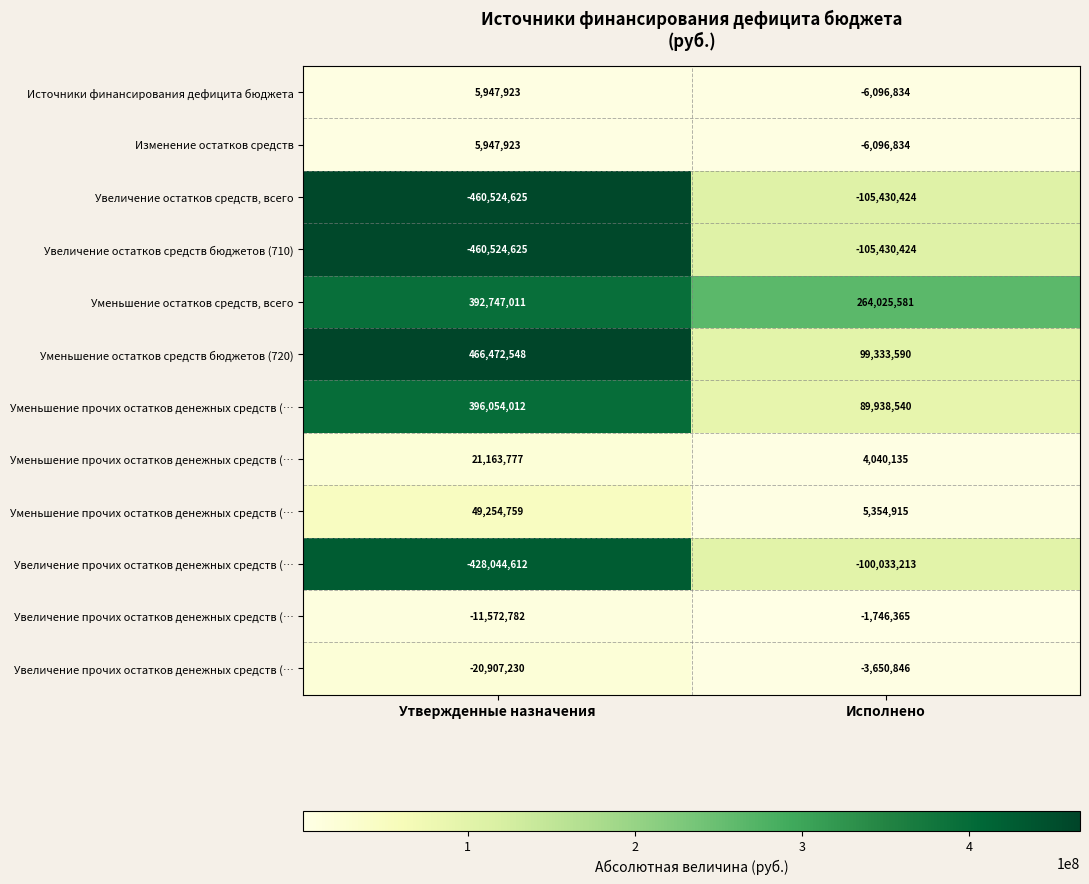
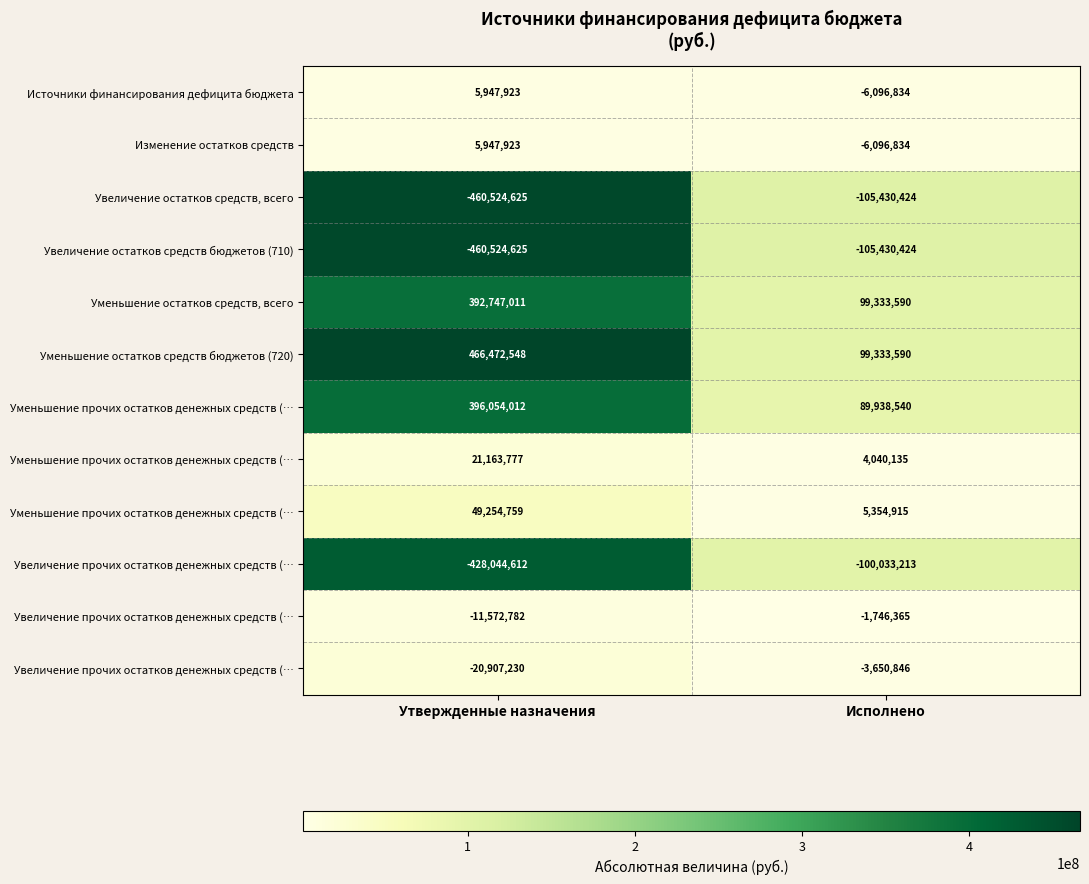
Уменьшение остатков средств, всего, Исполнено: 264,025,581 -> 99,333,590
